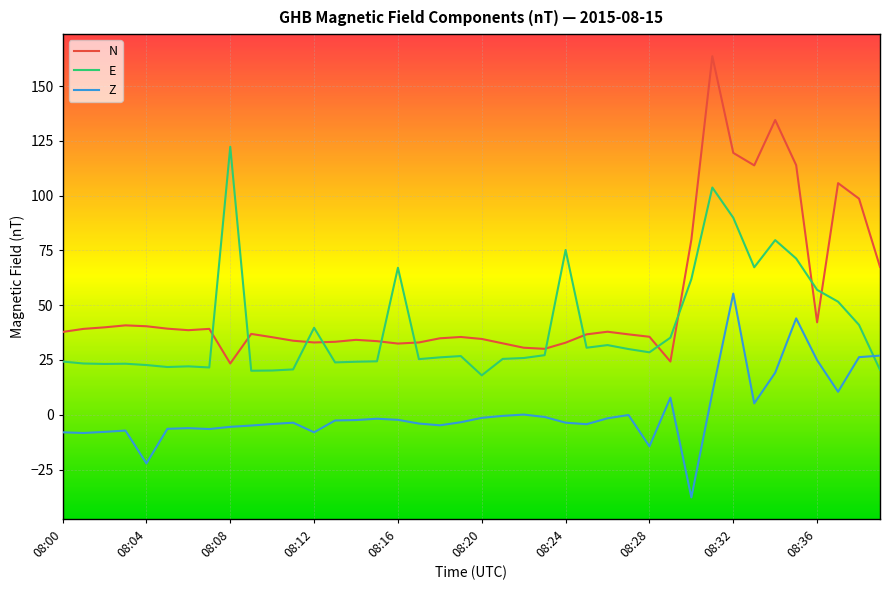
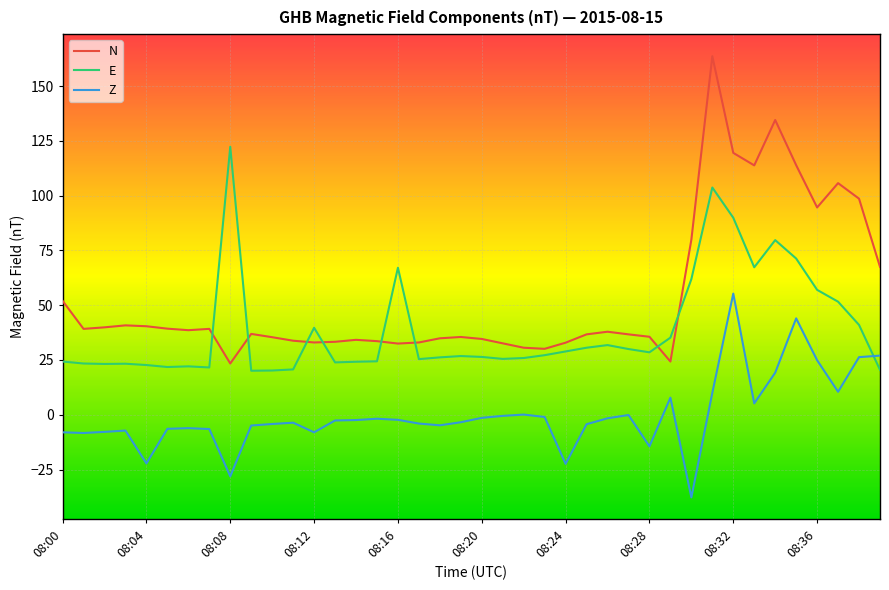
N, 08:00: 38 -> 52
Z, 08:08: -6 -> -28
E, 08:20: 18 -> 26
E, 08:24: 75 -> 29
Z, 08:24: -4 -> -22
N, 08:36: 42 -> 95
